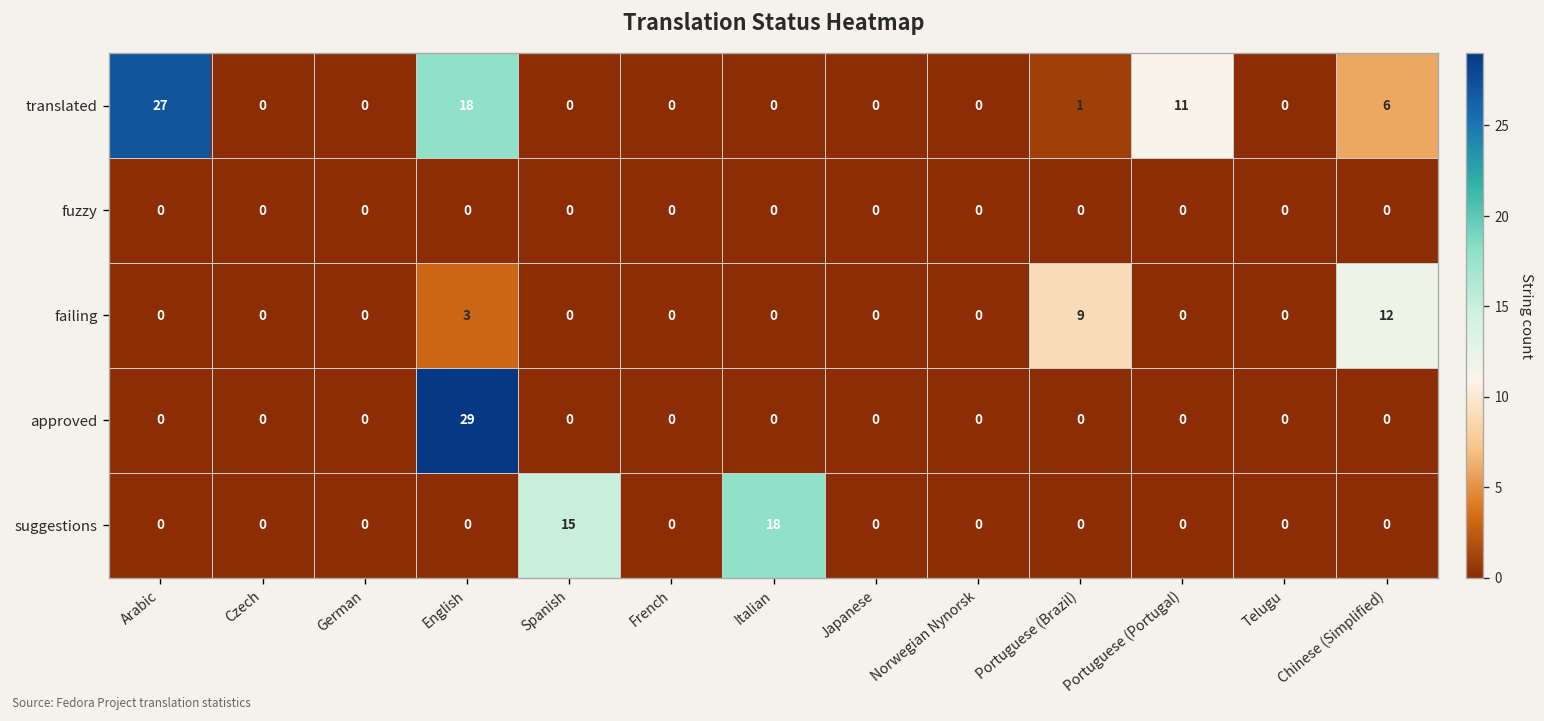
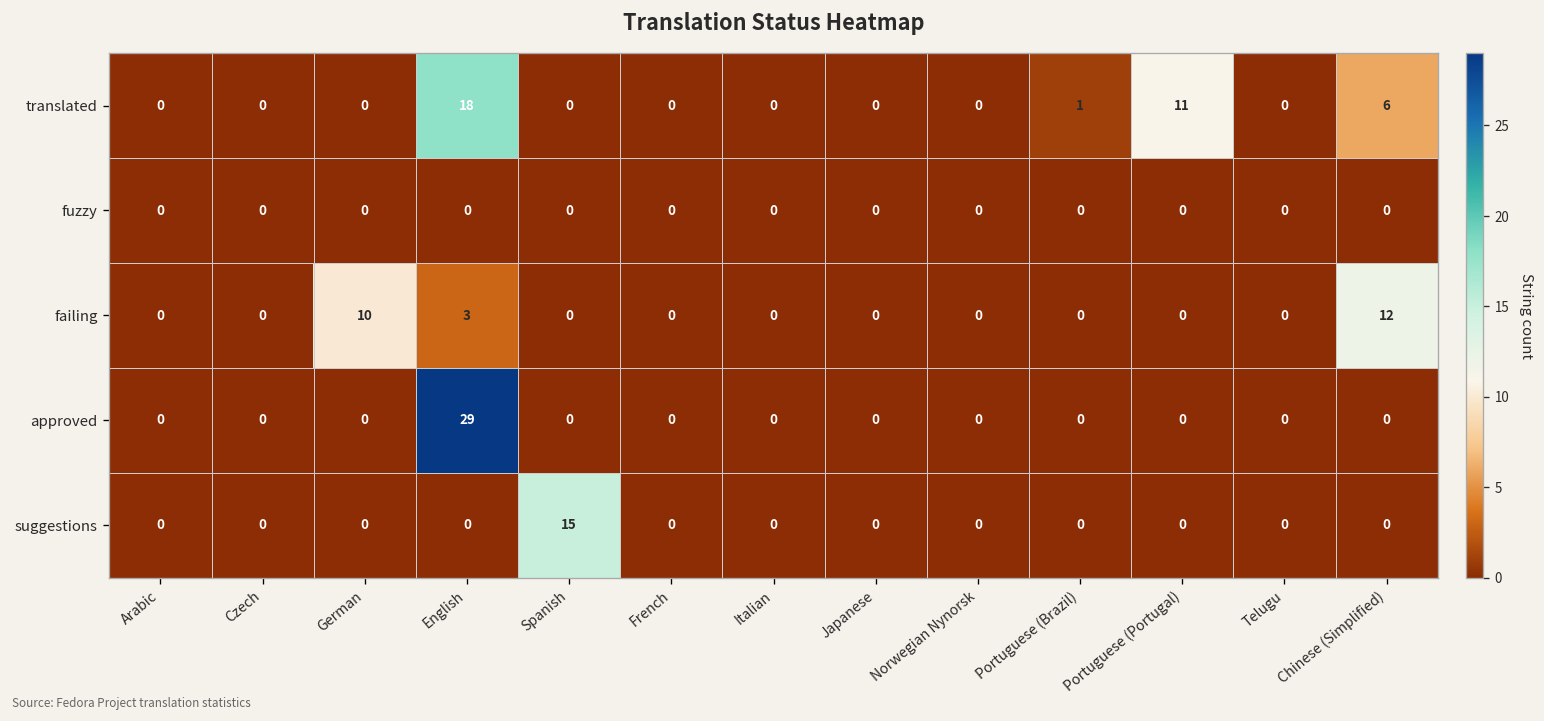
translated, Arabic: 27 -> 0
failing, German: 0 -> 10
failing, Portuguese (Brazil): 9 -> 0
suggestions, Italian: 18 -> 0
